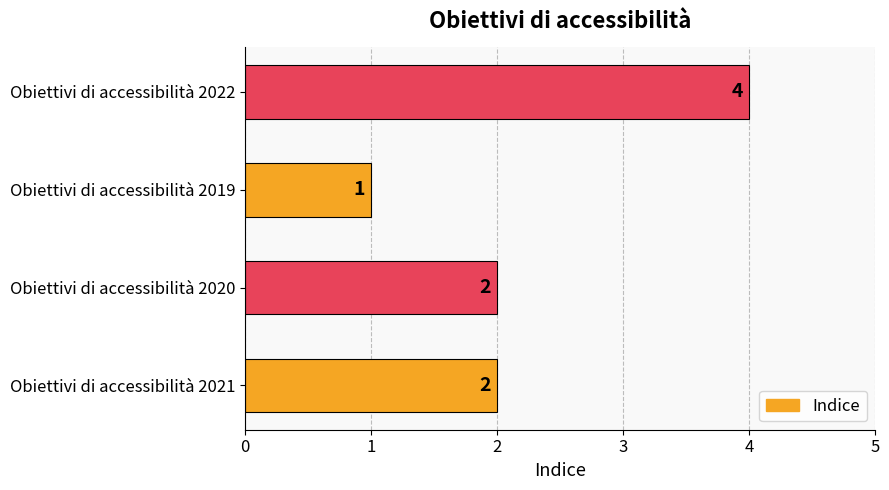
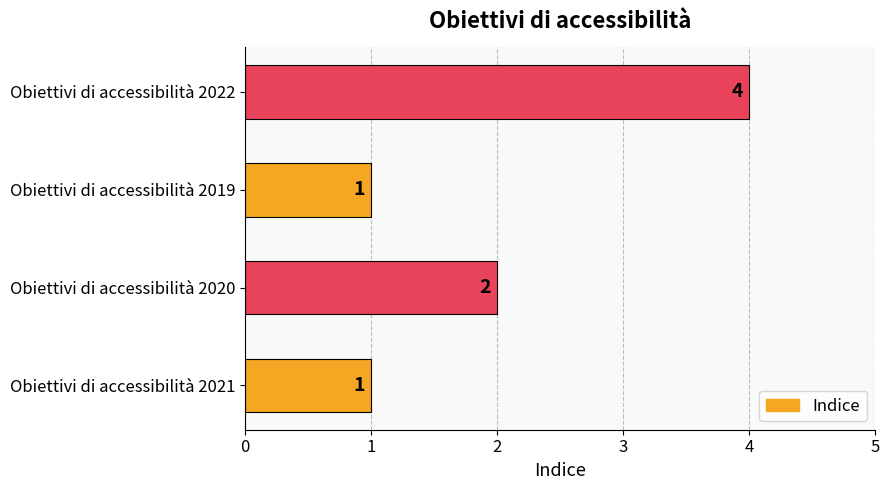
Obiettivi di accessibilità 2021: 2 -> 1
